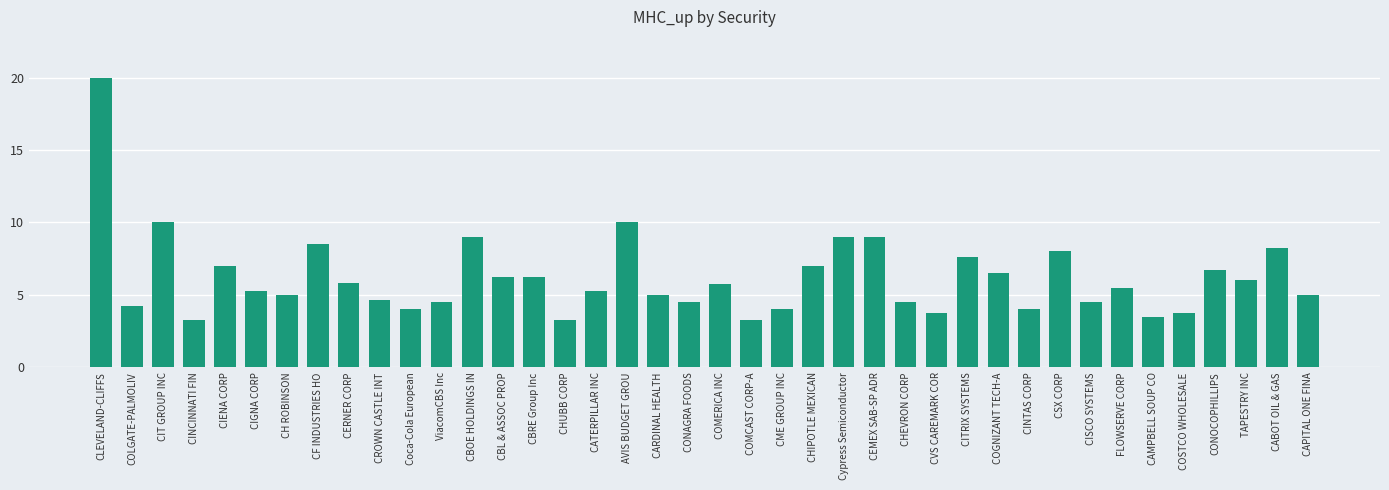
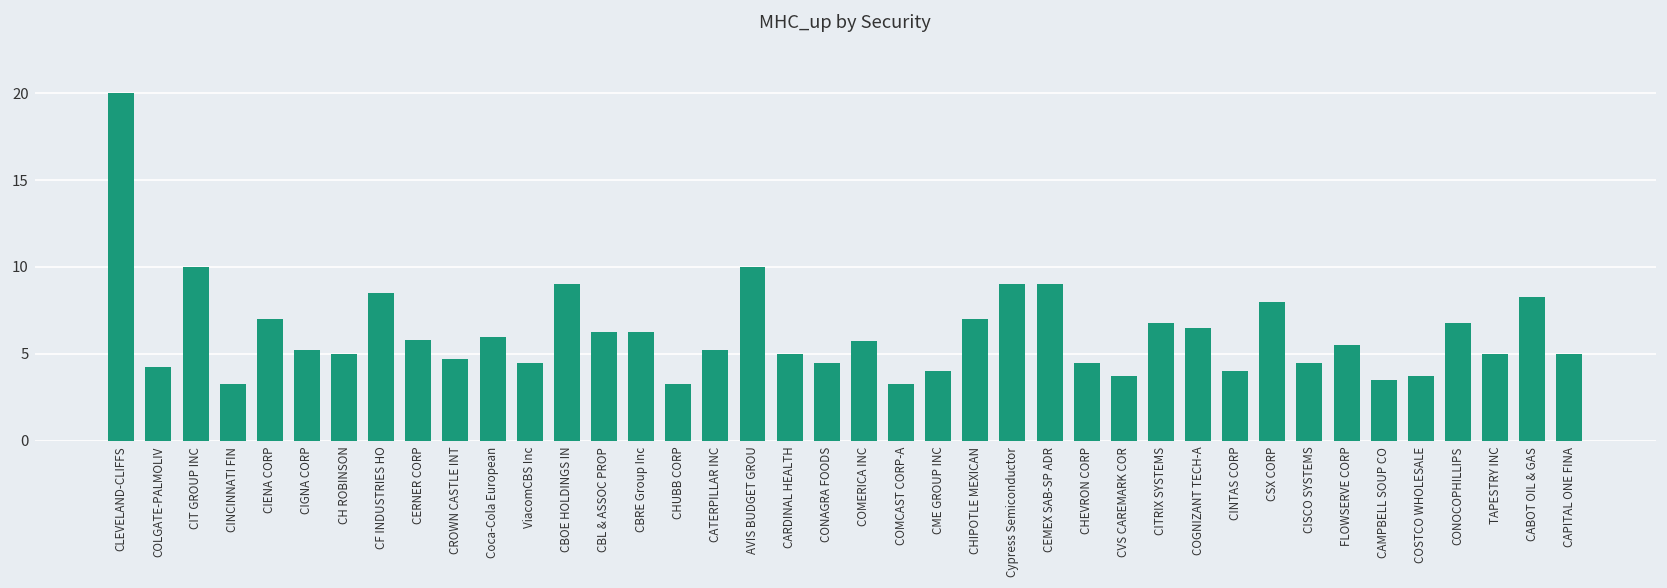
Coca-Cola European: 4.0 -> 6.0
CITRIX SYSTEMS: 7.6 -> 6.8
TAPESTRY INC: 6.0 -> 5.0
